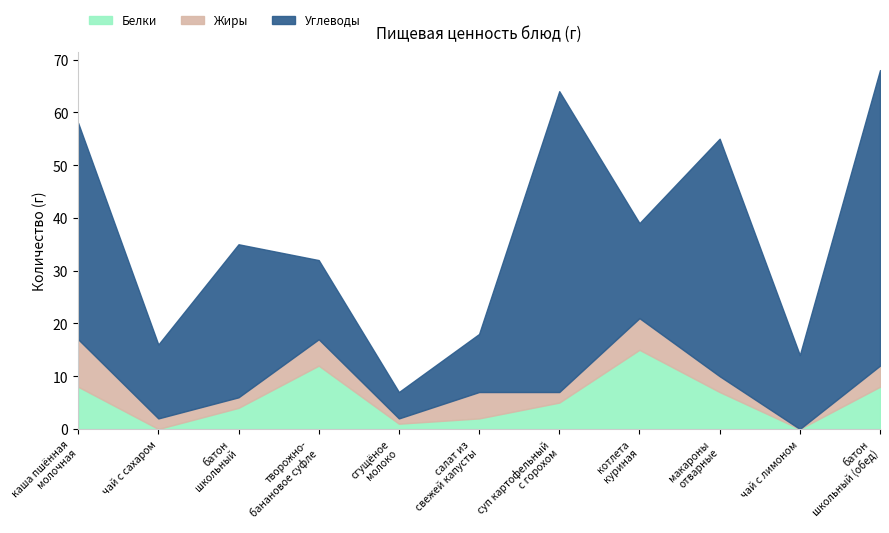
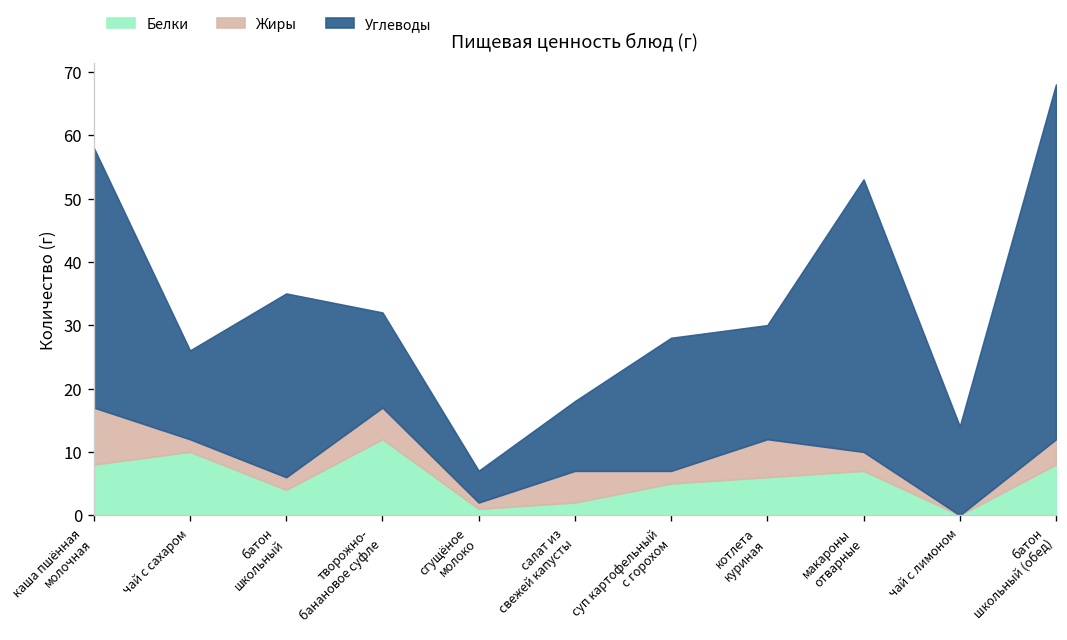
Белки, чай с сахаром: 0 -> 10
Углеводы, суп картофельный с горохом: 57 -> 21
Белки, котлета куриная: 15 -> 6
Углеводы, макароны отварные: 45 -> 43
